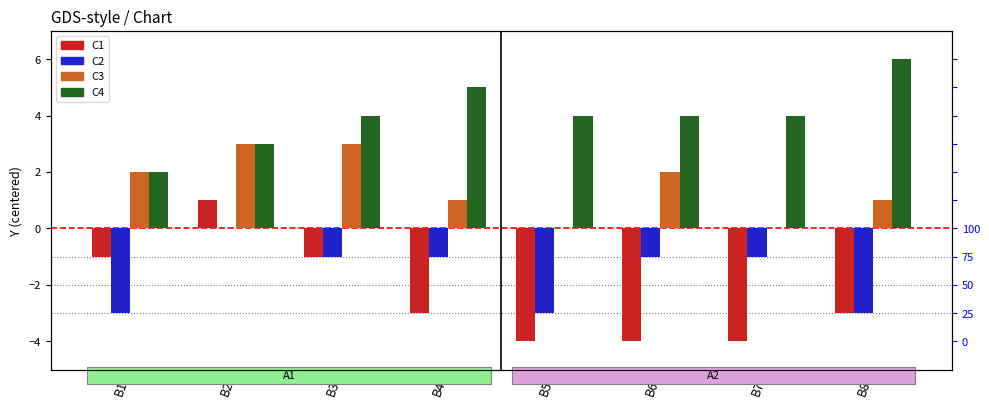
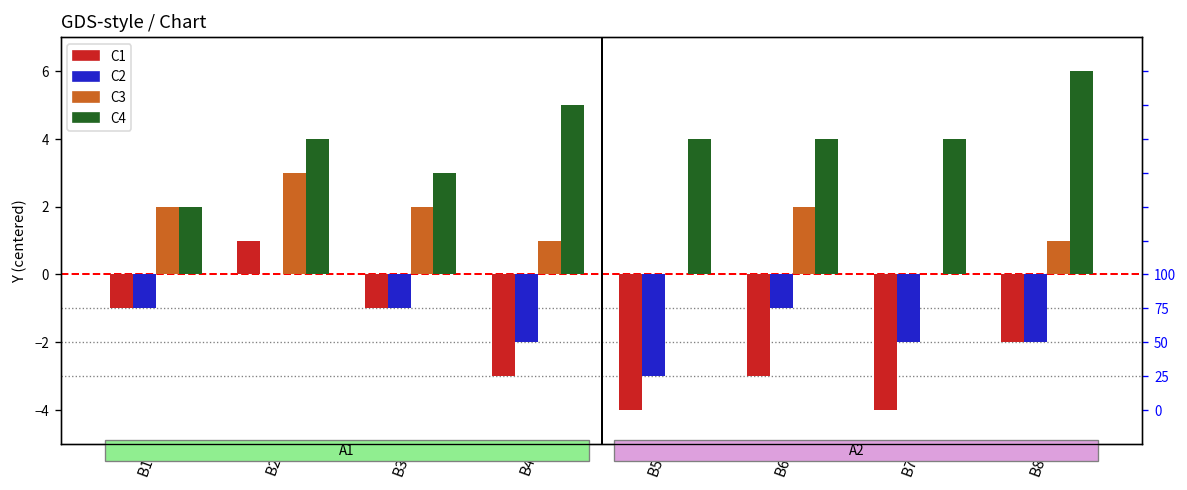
C2, B1: -3.0 -> -1.0
C4, B2: 3.0 -> 4.0
C3, B3: 3.0 -> 2.0
C4, B3: 4.0 -> 3.0
C2, B4: -1.0 -> -2.0
C1, B6: -4.0 -> -3.0
C2, B7: -1.0 -> -2.0
C1, B8: -3.0 -> -2.0
C2, B8: -3.0 -> -2.0
